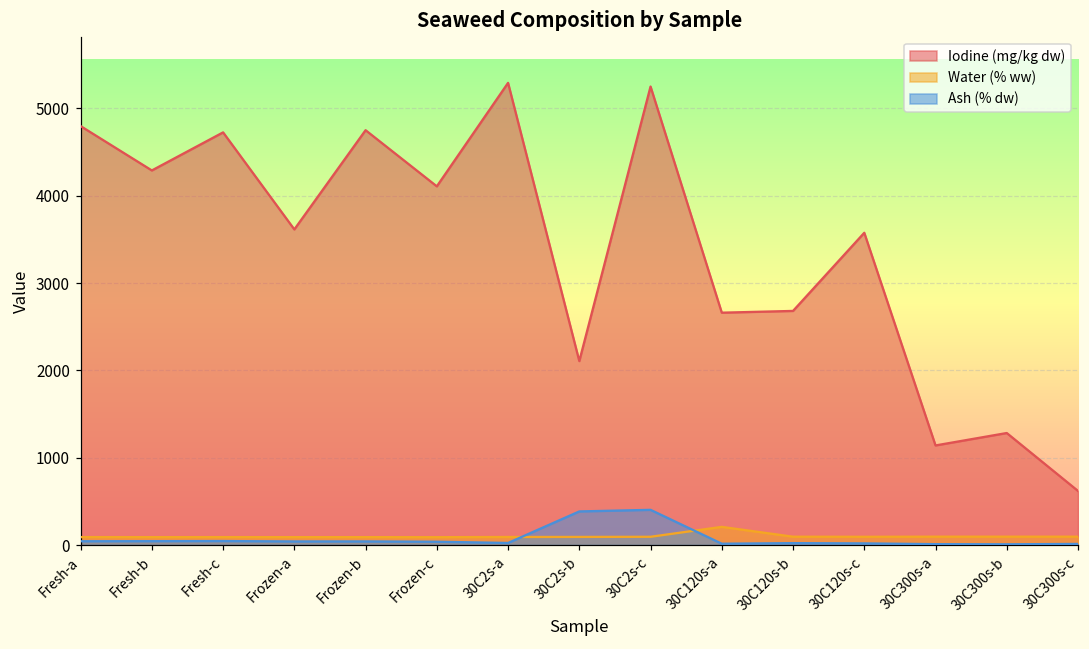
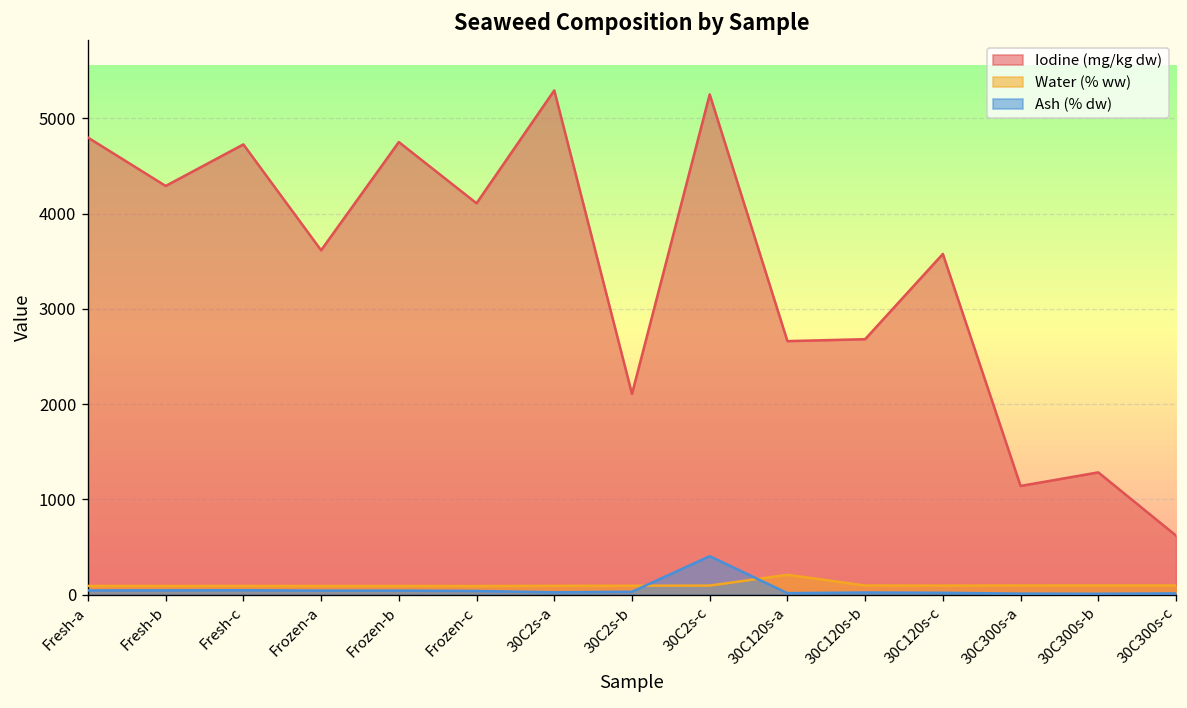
Ash (% dw), 30C2s-b: 400 -> 0
